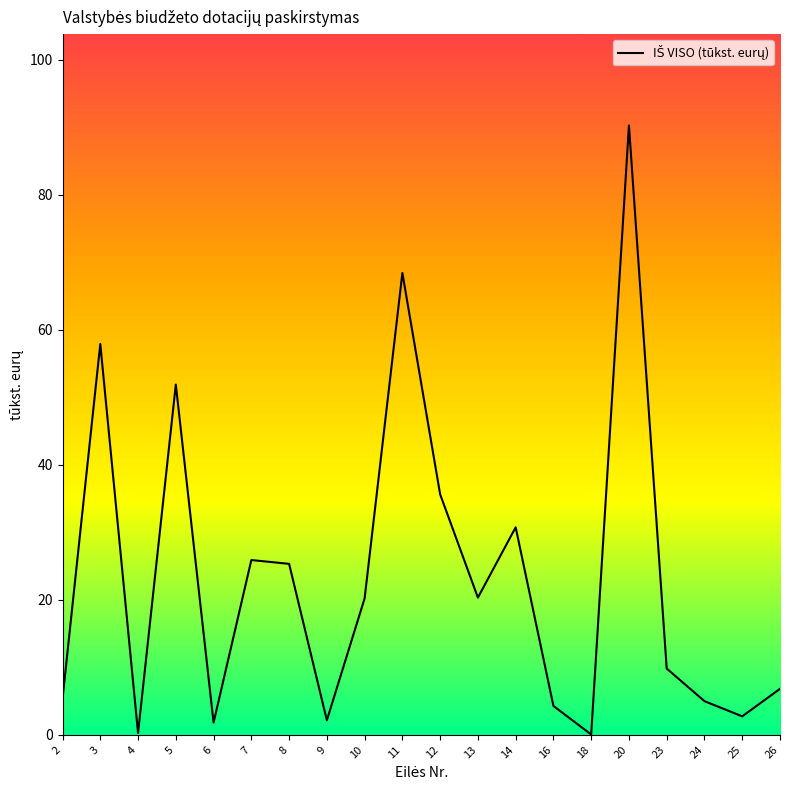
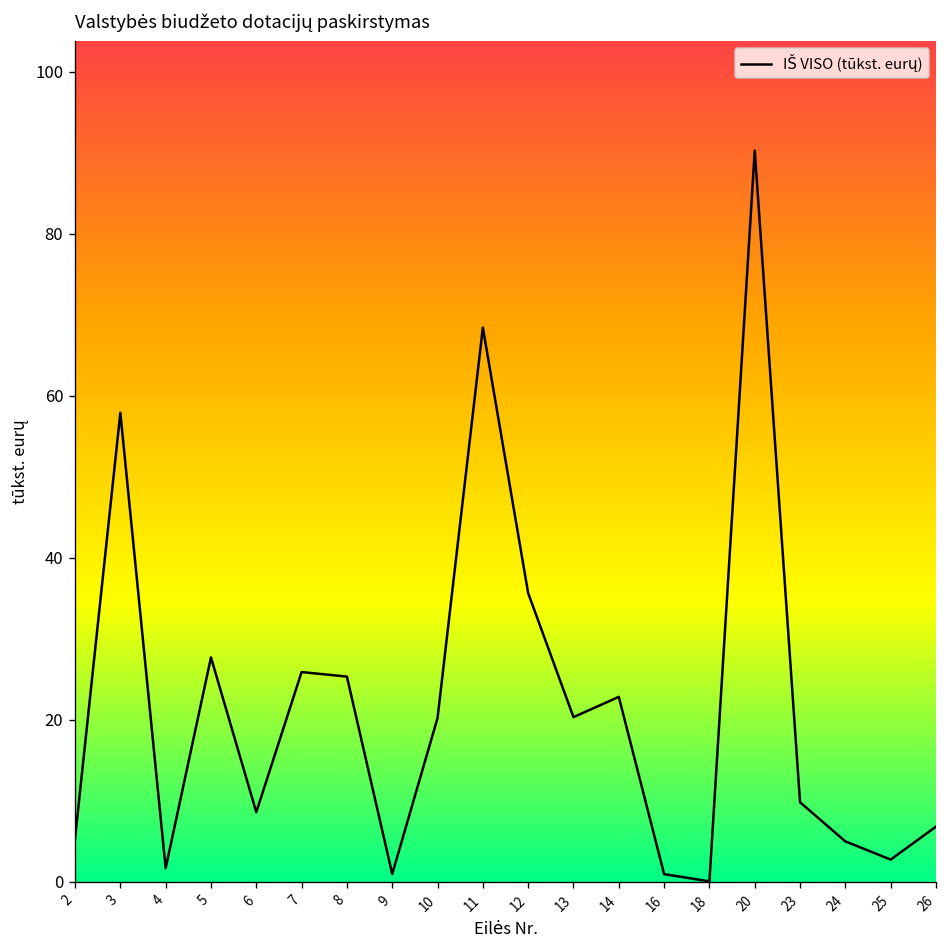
4: 0 -> 2
5: 52 -> 28
6: 2 -> 9
9: 2 -> 1
14: 31 -> 23
16: 4 -> 1
